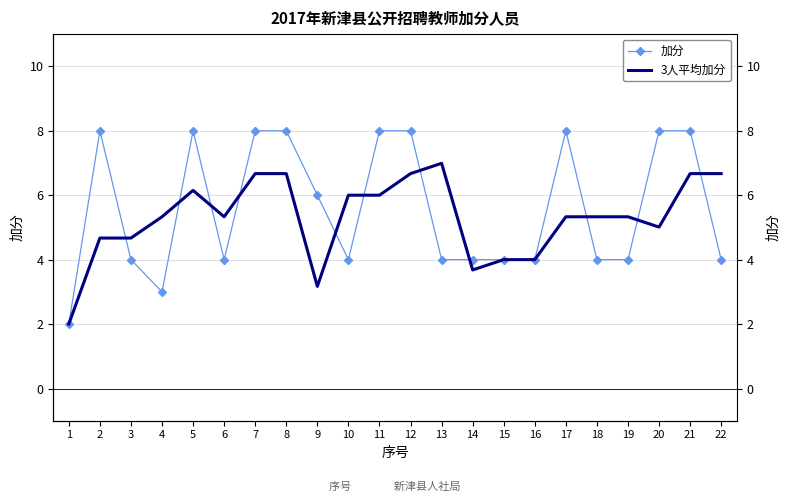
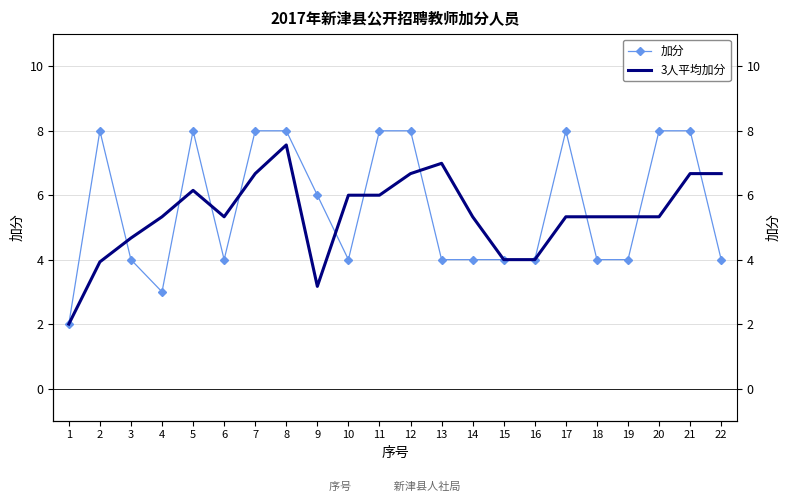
3人平均加分, 2: 4.7 -> 3.9
3人平均加分, 8: 6.7 -> 7.6
3人平均加分, 14: 3.7 -> 5.3
3人平均加分, 20: 5.0 -> 5.3
